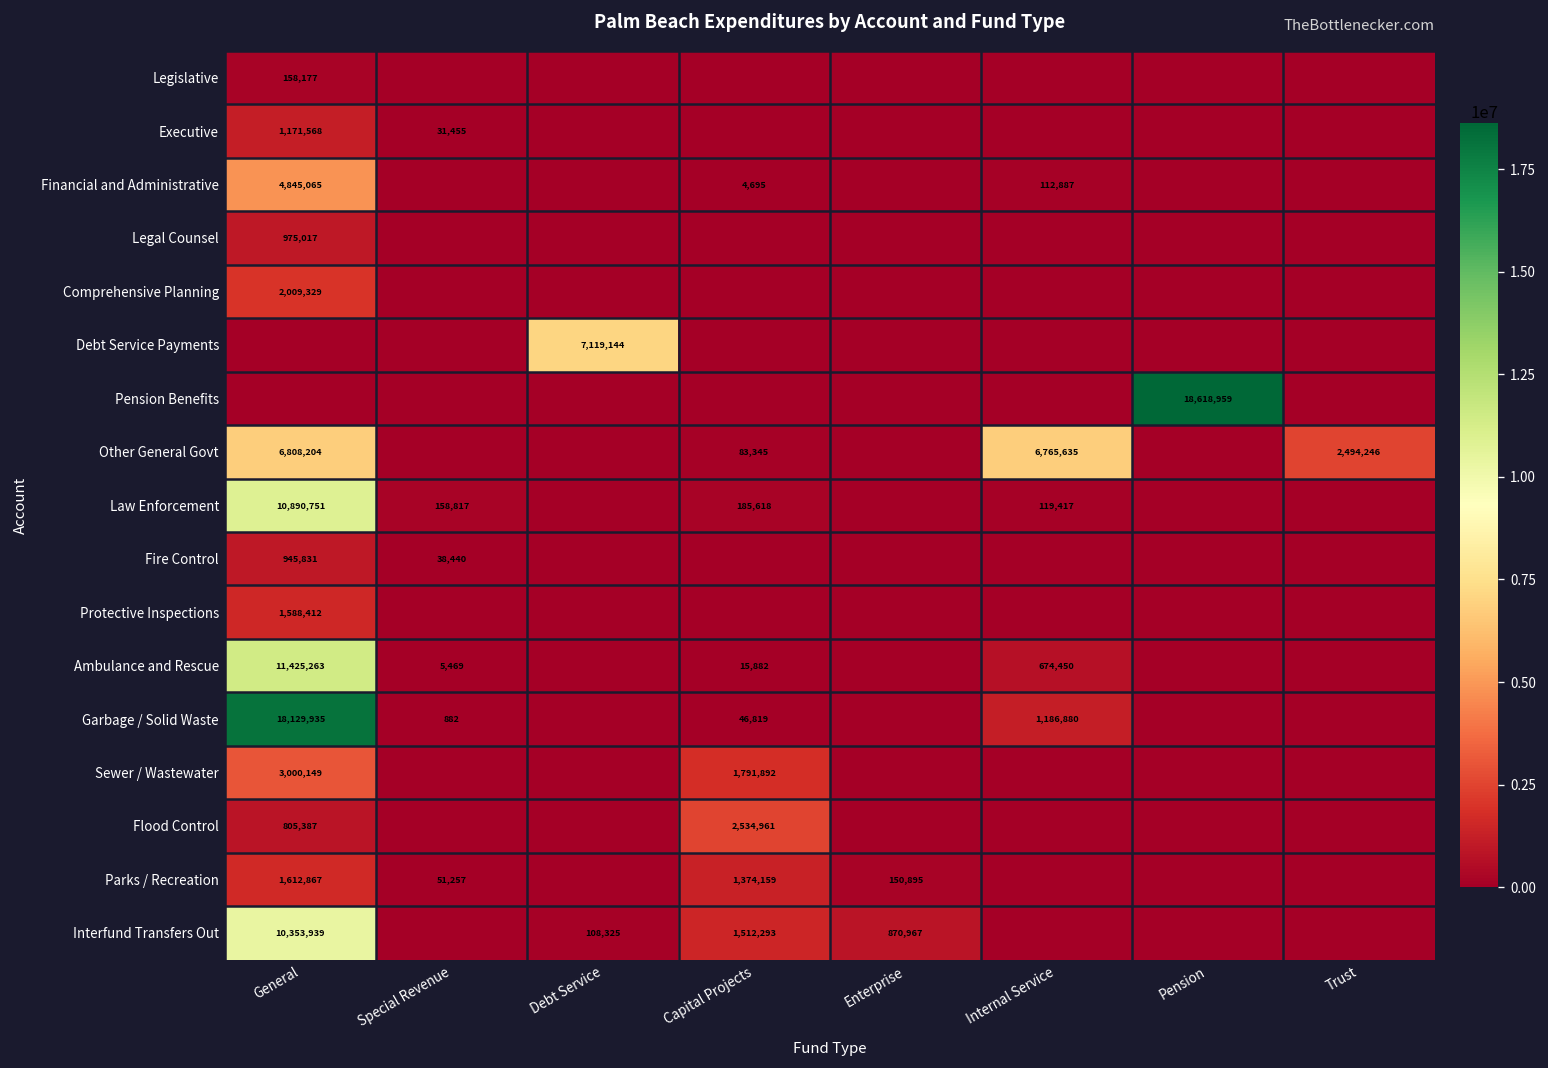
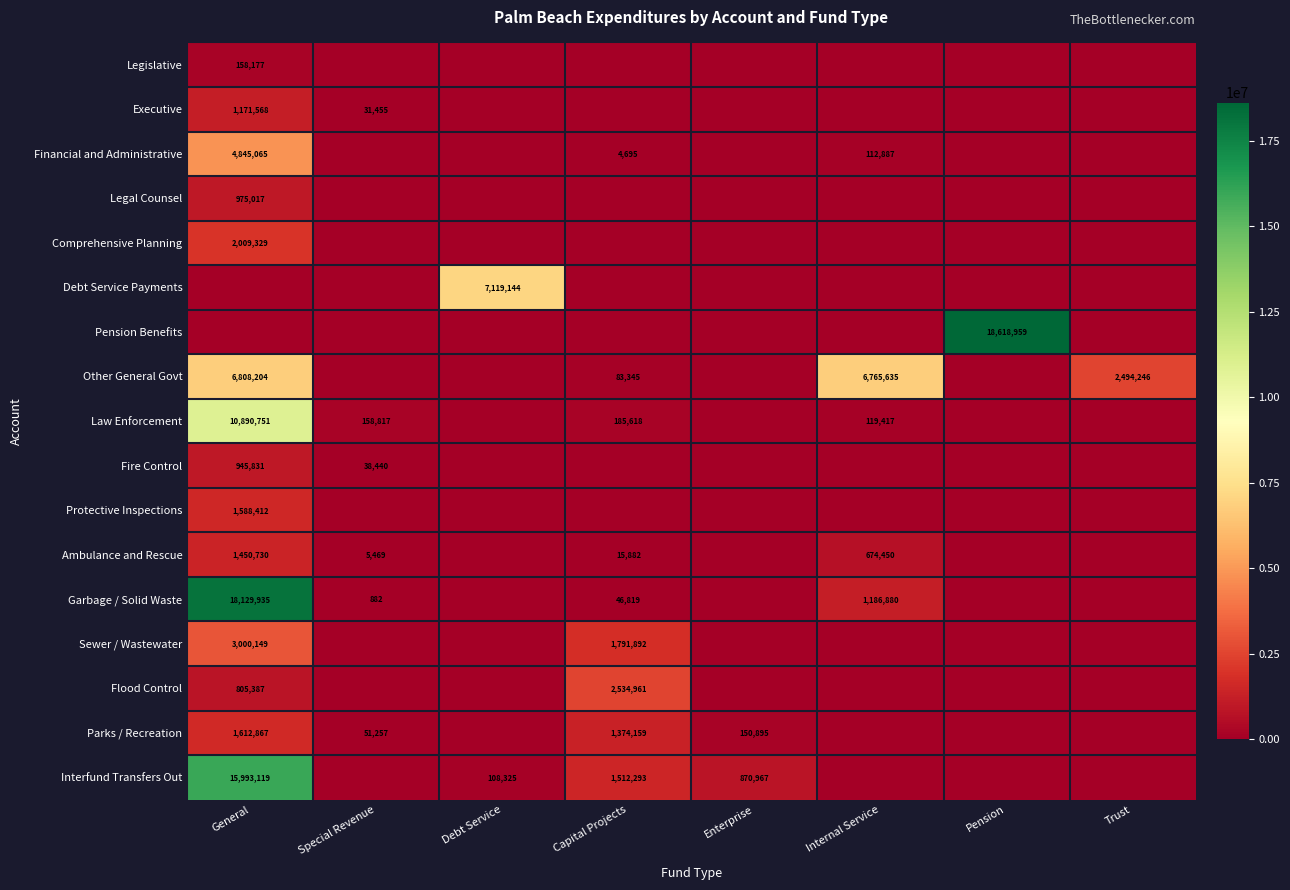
Ambulance and Rescue, General: 11,425,263 -> 1,450,730
Interfund Transfers Out, General: 10,353,939 -> 15,993,119
